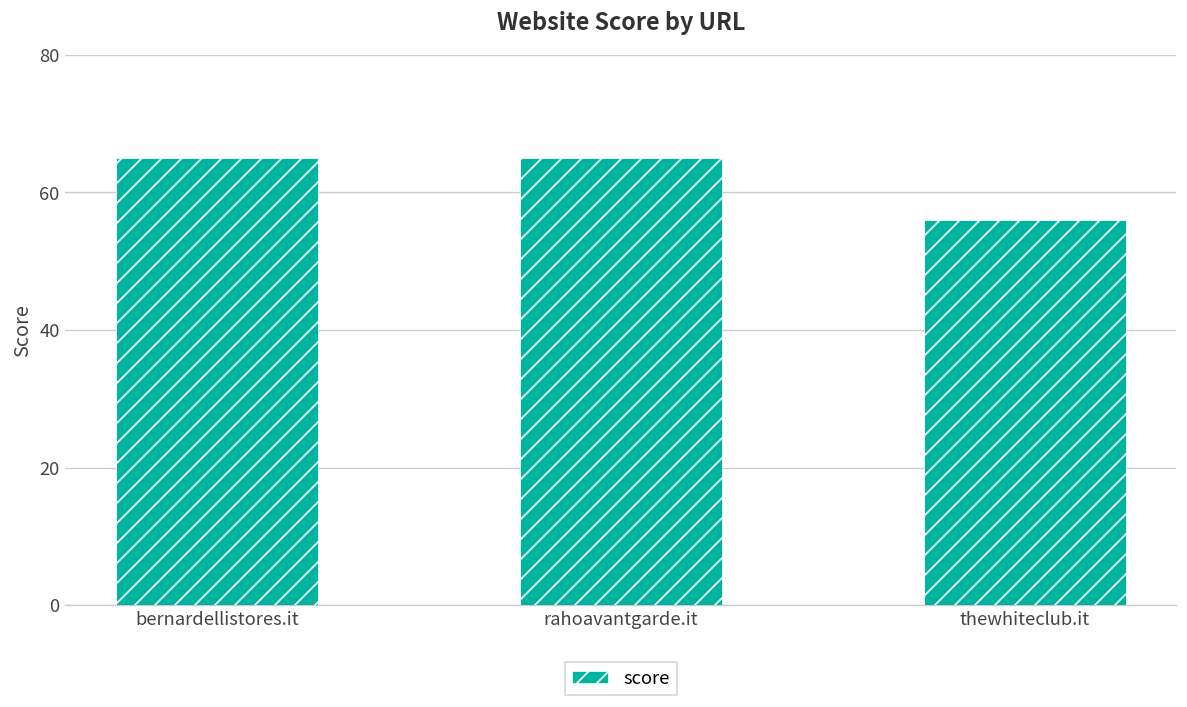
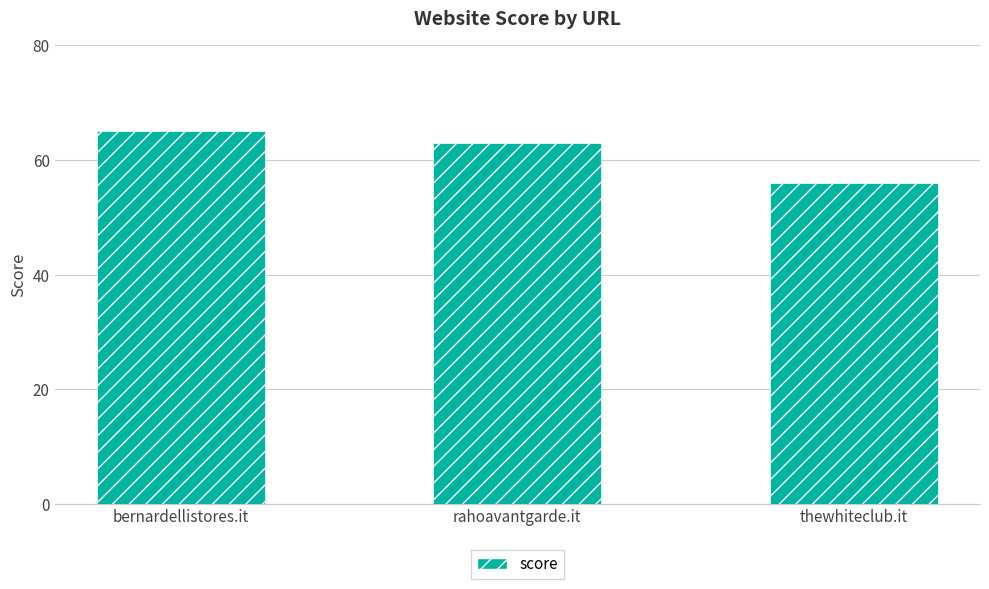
rahoavantgarde.it: 65 -> 63
